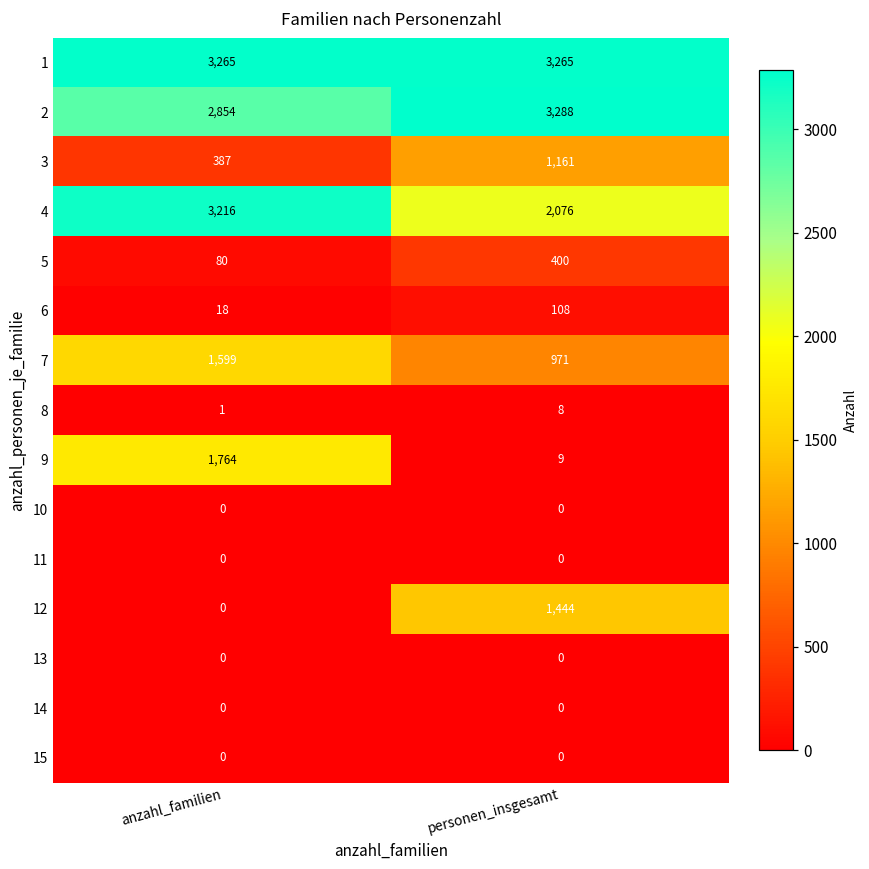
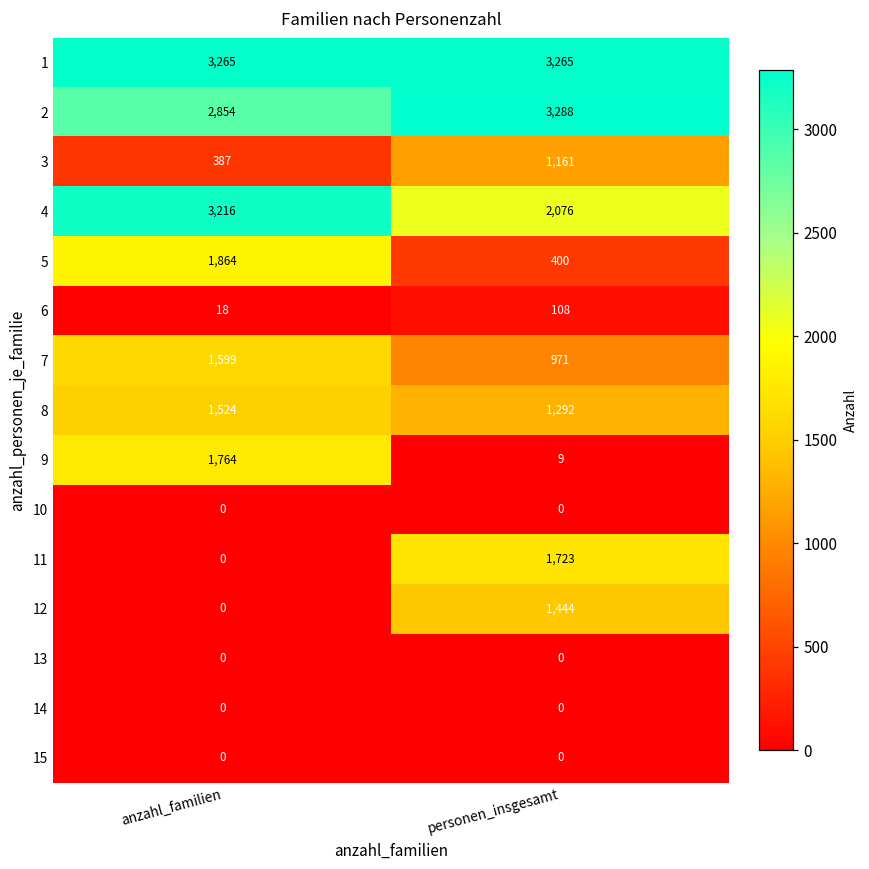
5, anzahl_familien: 80 -> 1,864
8, anzahl_familien: 1 -> 1,524
8, personen_insgesamt: 8 -> 1,292
11, personen_insgesamt: 0 -> 1,723
